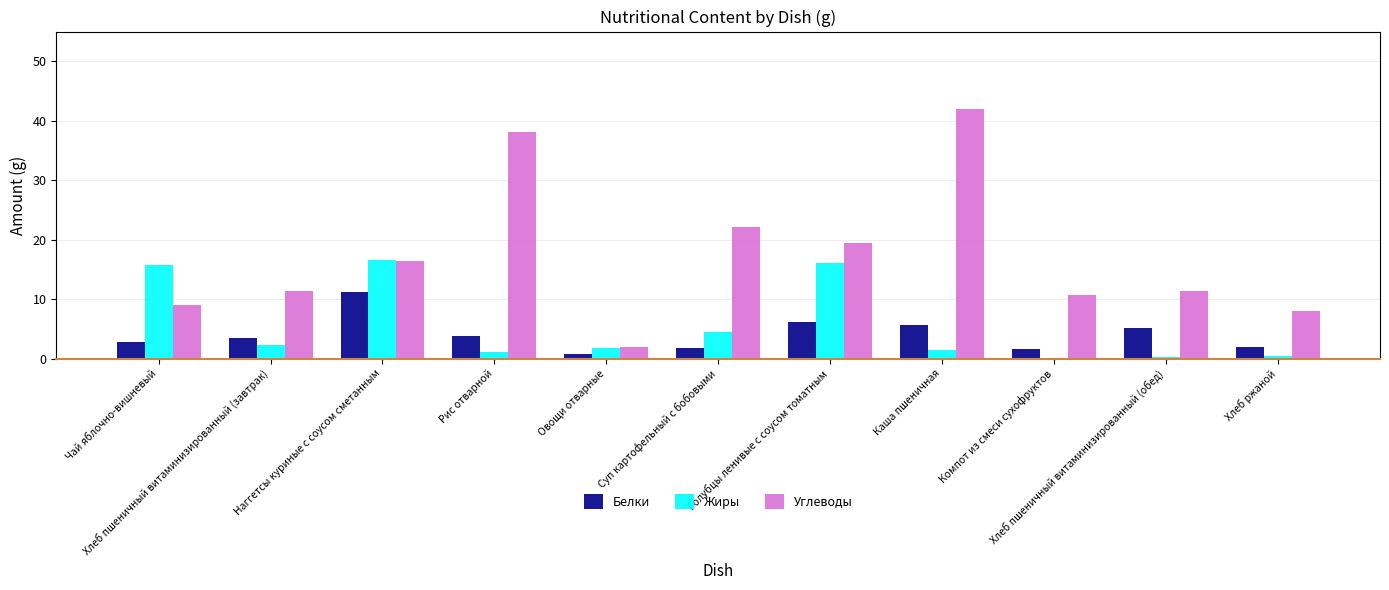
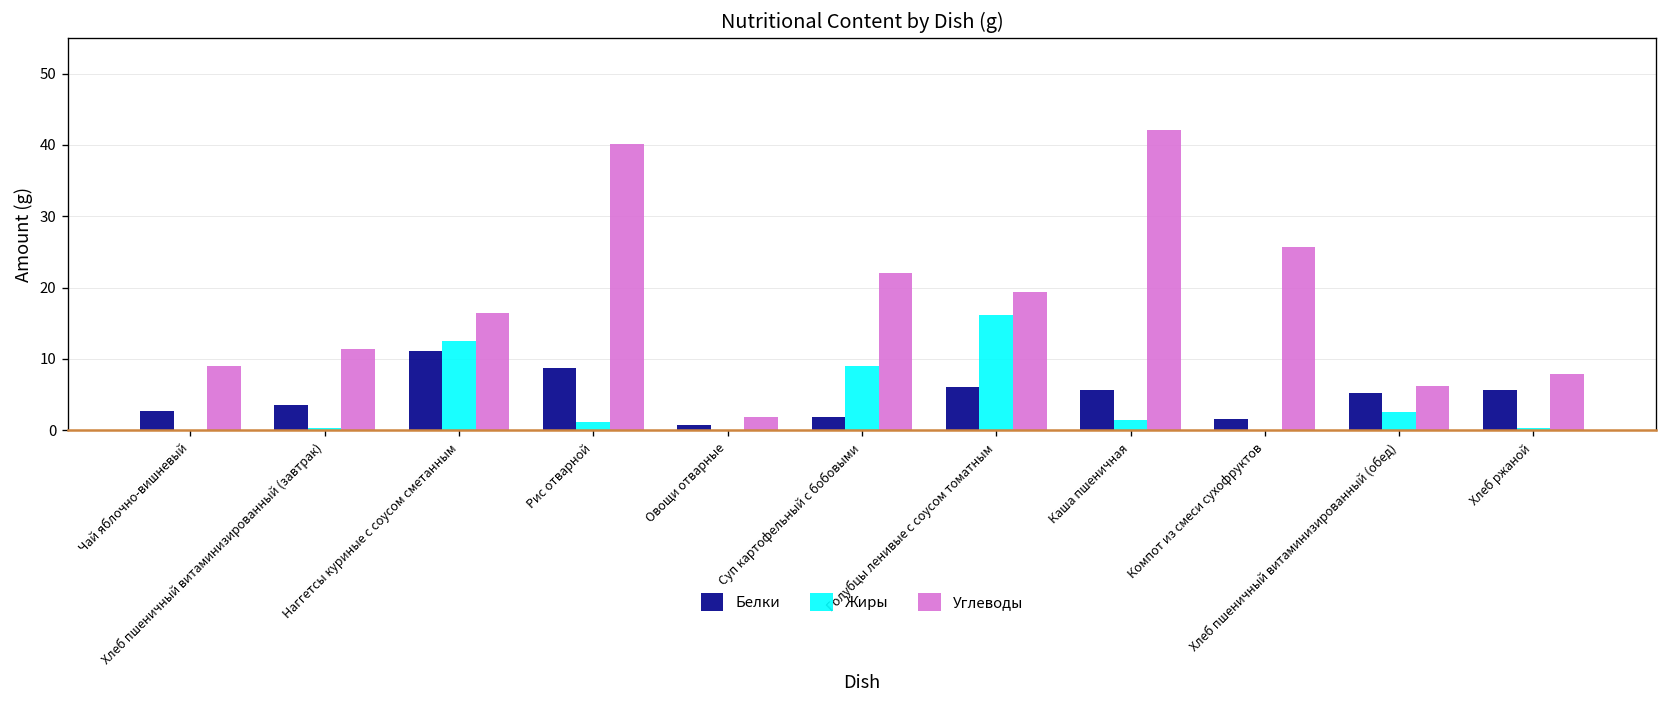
Жиры, Чай яблочно-вишневый: 16 -> 0
Жиры, Хлеб пшеничный витаминизированный (завтрак): 2 -> 0
Жиры, Наггетсы куриные с соусом сметанным: 17 -> 13
Белки, Рис отварной: 4 -> 9
Углеводы, Рис отварной: 38 -> 40
Жиры, Овощи отварные: 2 -> 0
Жиры, Суп картофельный с бобовыми: 4 -> 9
Углеводы, Компот из смеси сухофруктов: 11 -> 26
Жиры, Хлеб пшеничный витаминизированный (обед): 0 -> 3
Углеводы, Хлеб пшеничный витаминизированный (обед): 11 -> 6
Белки, Хлеб ржаной: 2 -> 6
